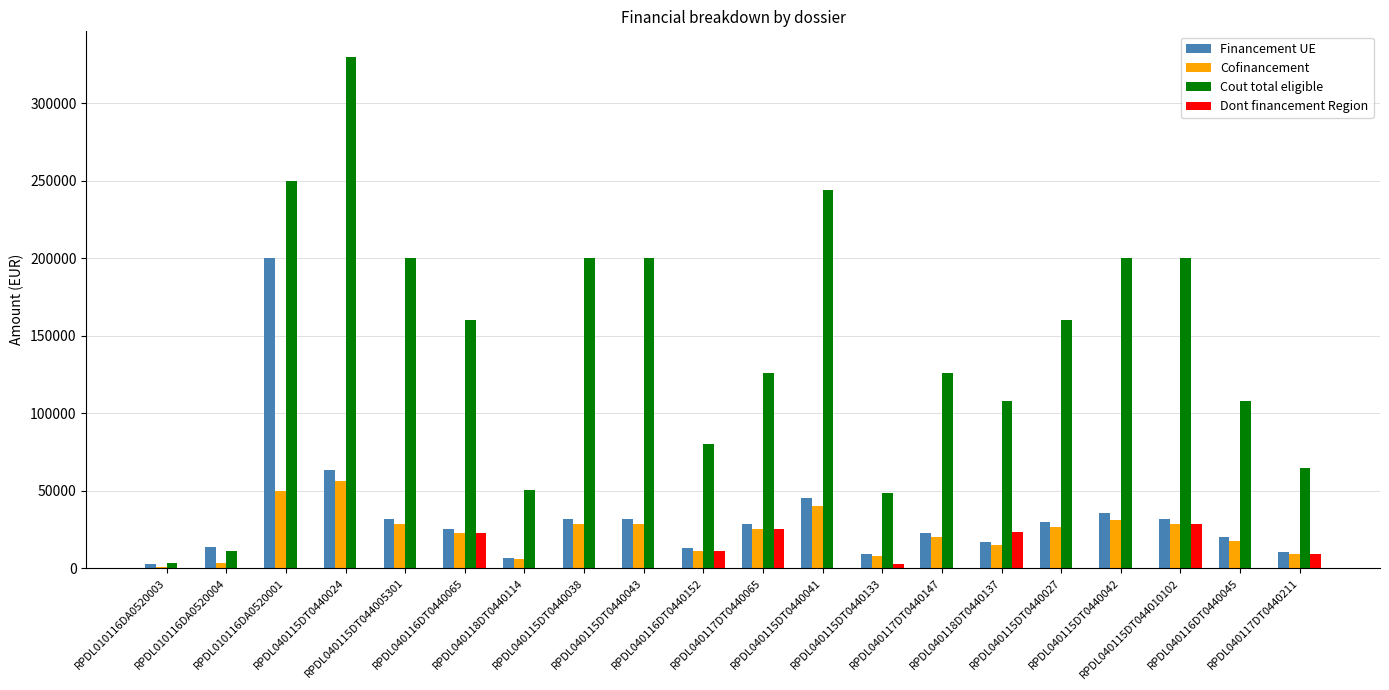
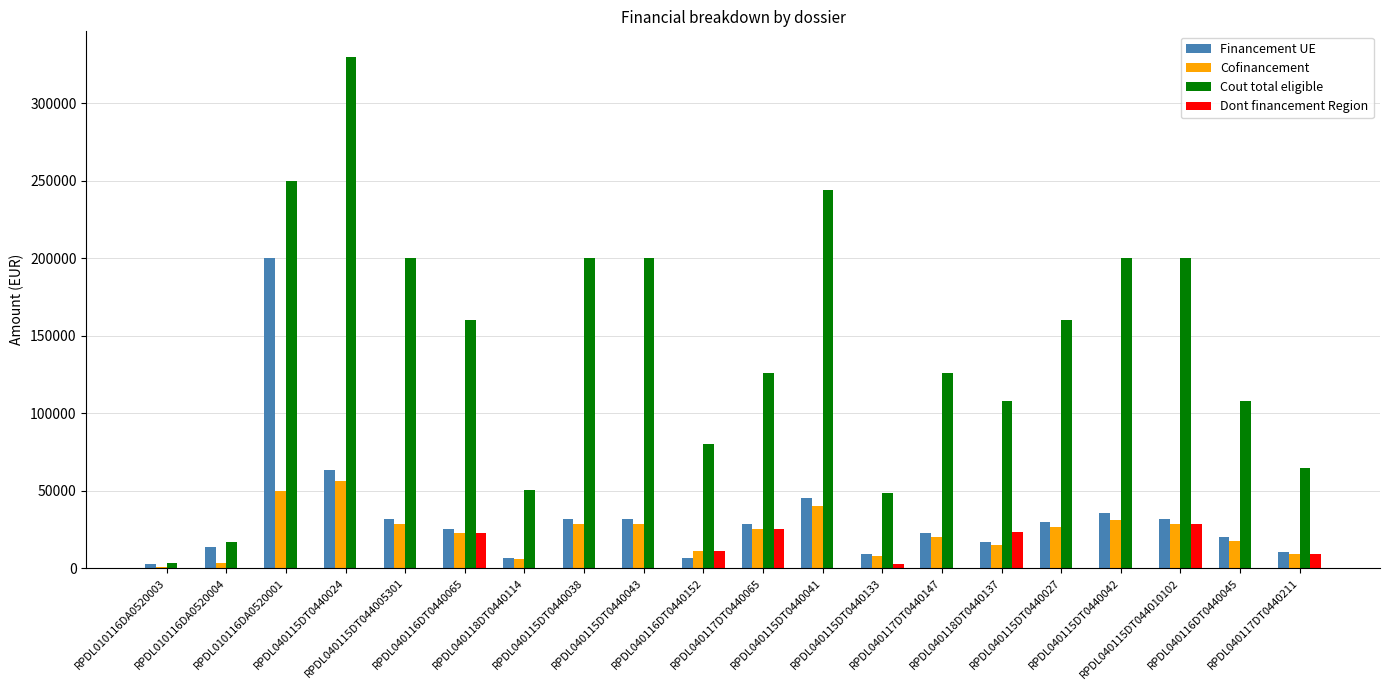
Cout total eligible, RPDL010116DA0520004: 11000 -> 17000
Financement UE, RPDL040116DT0440152: 13000 -> 6000
